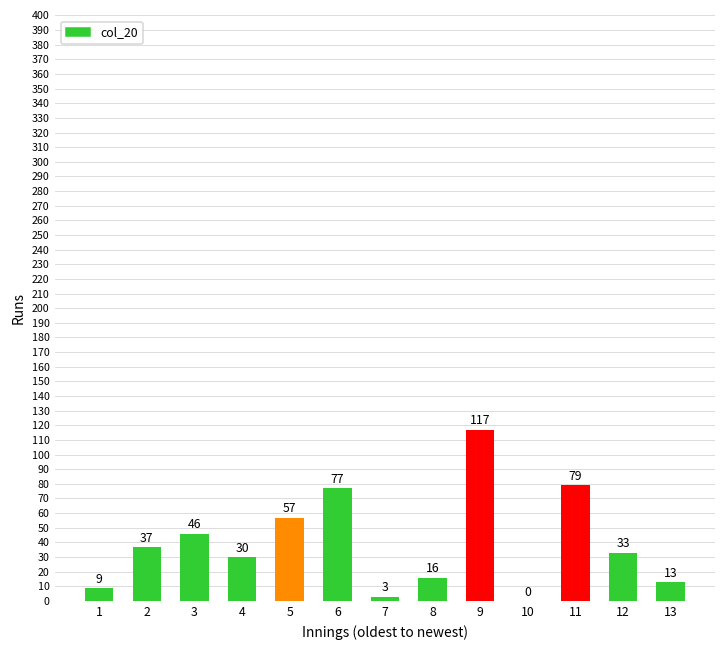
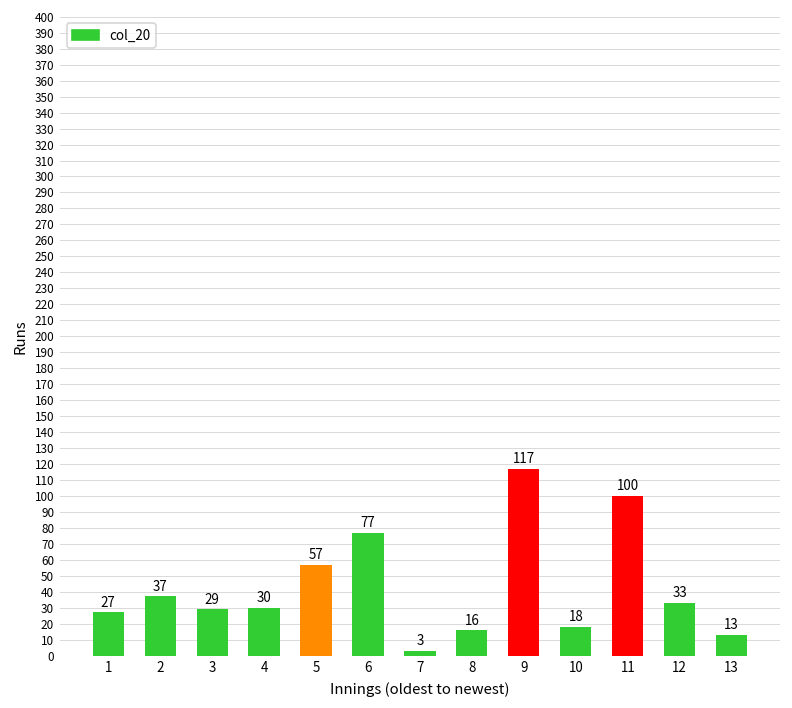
1: 9 -> 27
3: 46 -> 29
10: 0 -> 18
11: 79 -> 100
